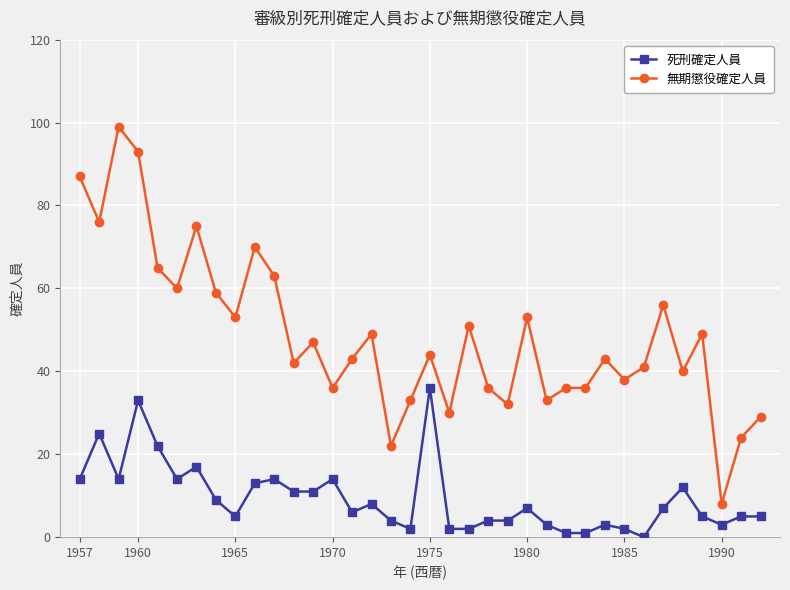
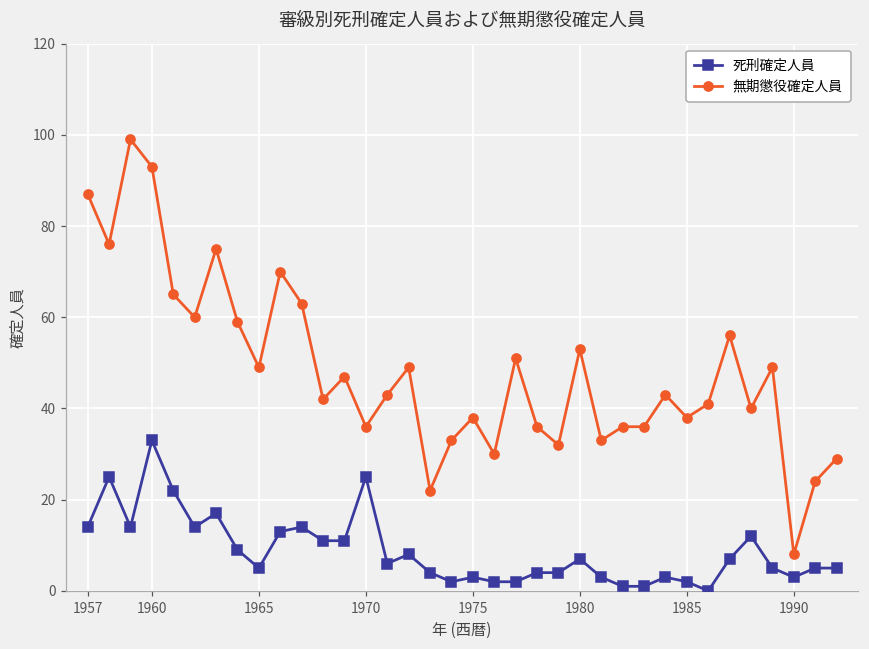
無期懲役確定人員, 1965: 53 -> 49
死刑確定人員, 1970: 14 -> 25
死刑確定人員, 1975: 36 -> 3
無期懲役確定人員, 1975: 44 -> 38
